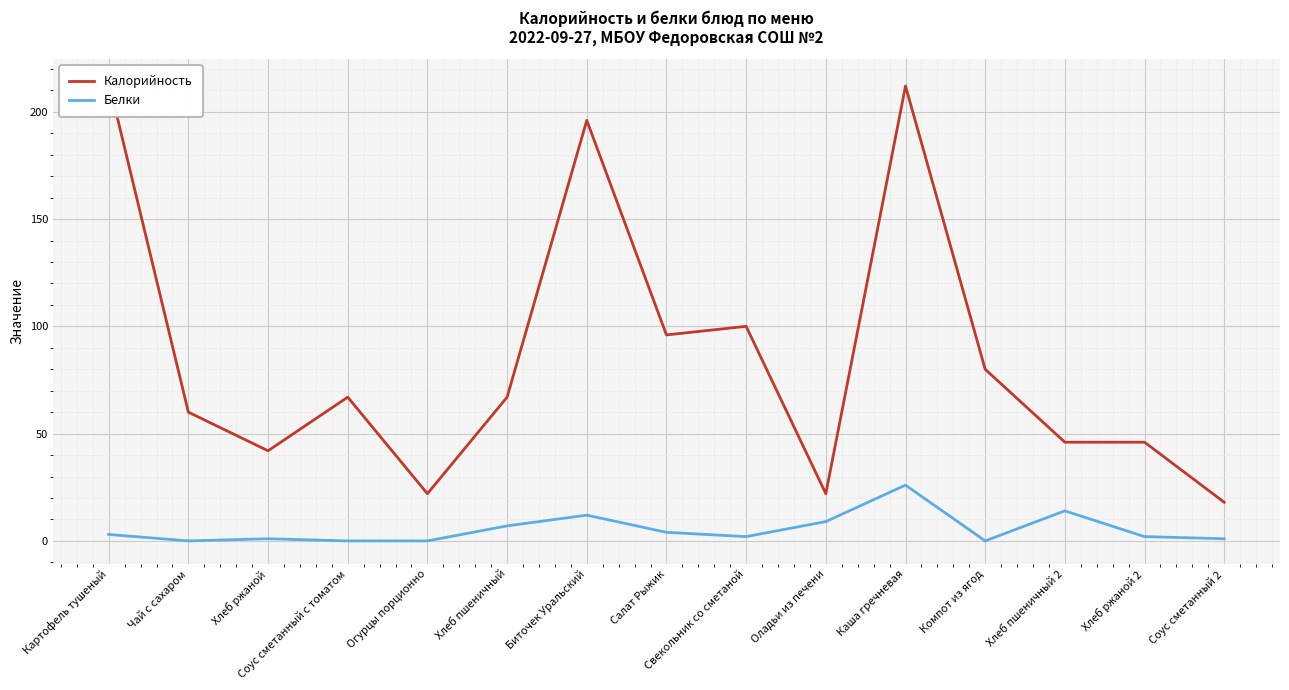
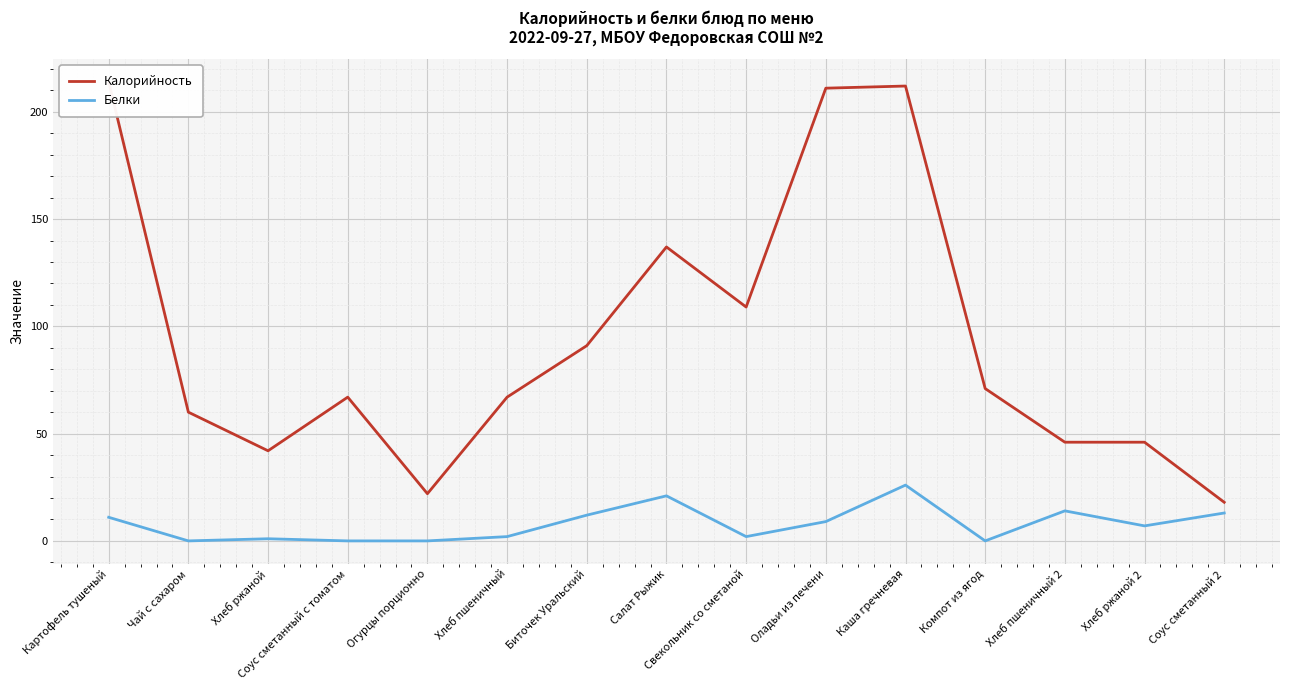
Белки, Картофель тушеный: 3 -> 11
Белки, Хлеб пшеничный: 7 -> 2
Калорийность, Биточек Уральский: 196 -> 91
Калорийность, Салат Рыжик: 96 -> 137
Белки, Салат Рыжик: 4 -> 21
Калорийность, Свекольник со сметаной: 100 -> 109
Калорийность, Оладьи из печени: 22 -> 211
Калорийность, Компот из ягод: 80 -> 71
Белки, Хлеб ржаной 2: 2 -> 7
Белки, Соус сметанный 2: 1 -> 13
